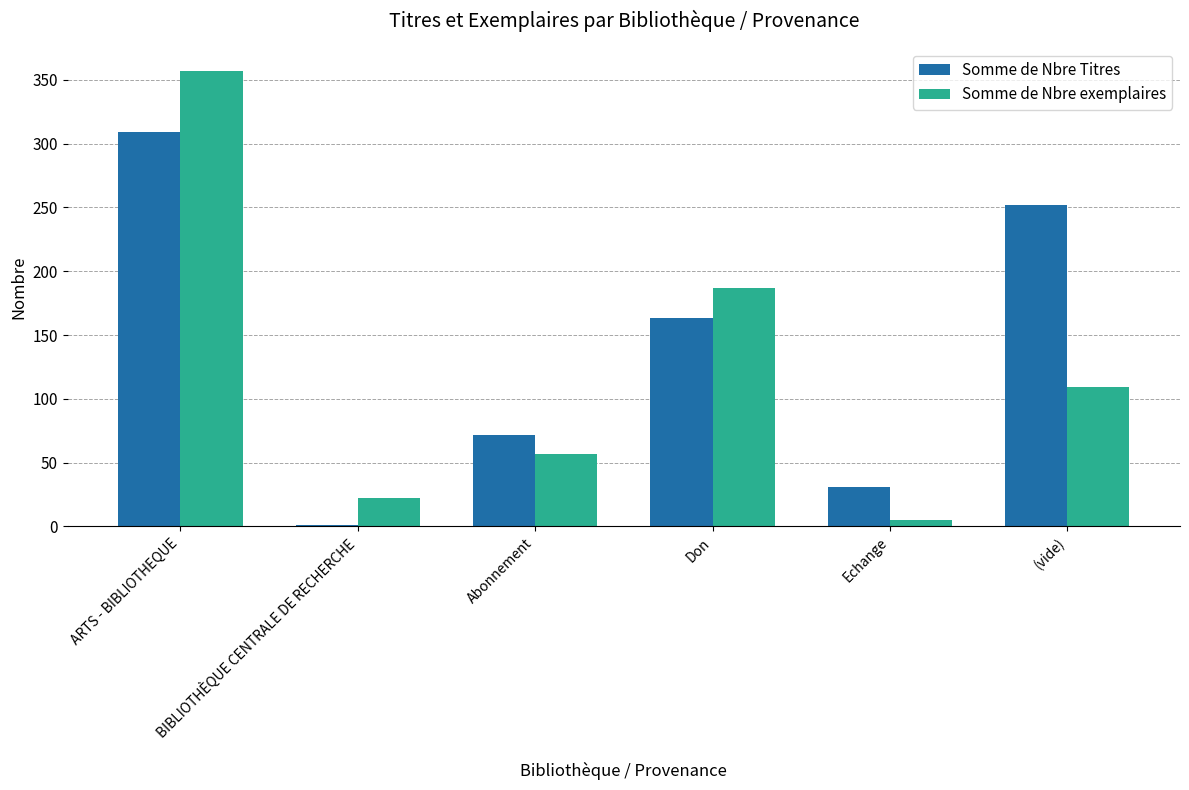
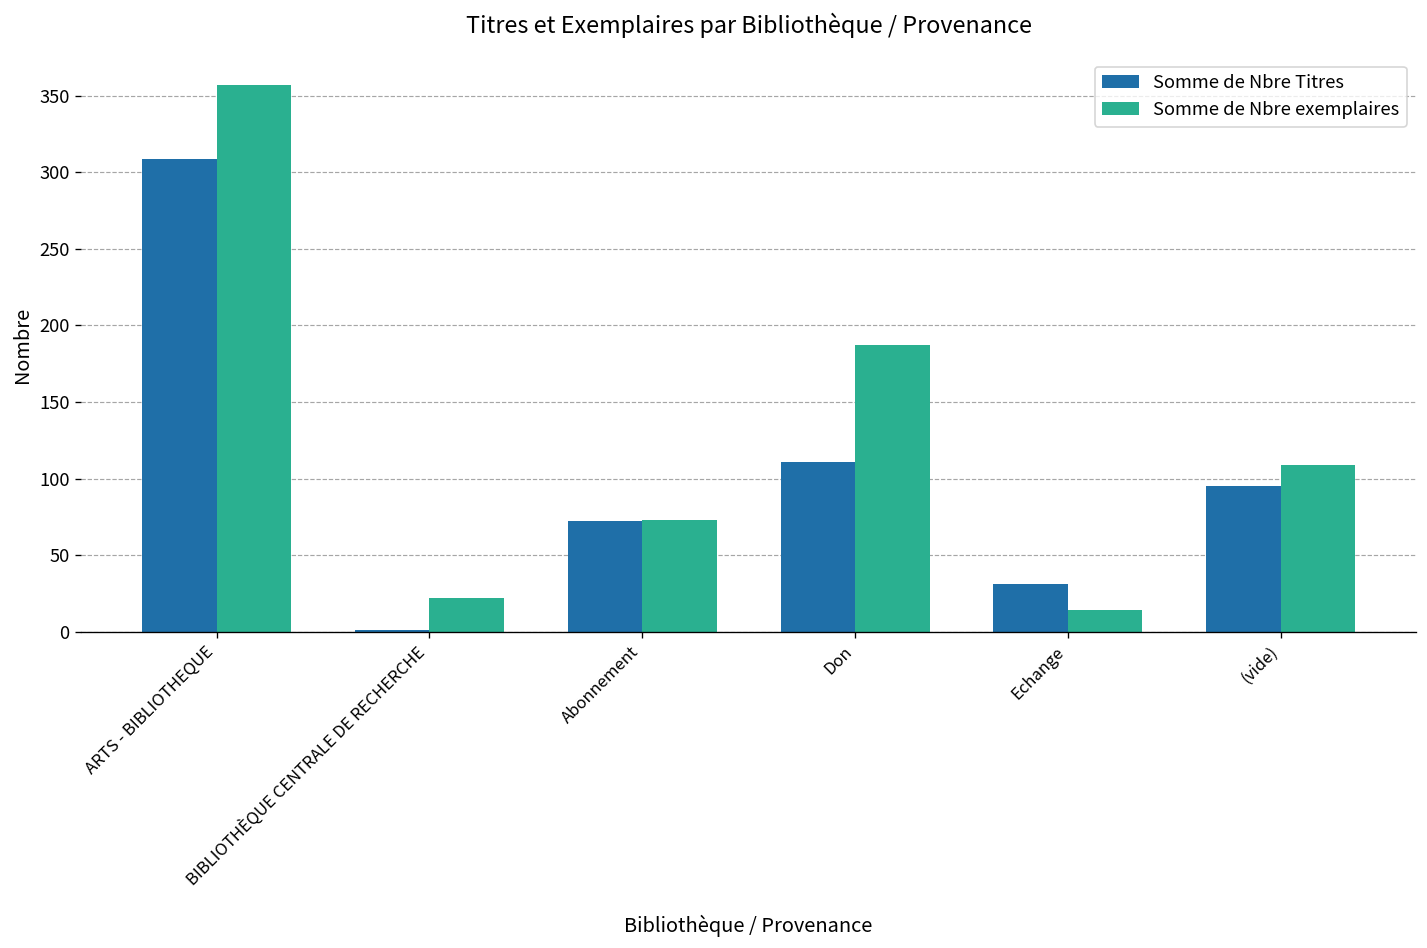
Somme de Nbre exemplaires, Abonnement: 57 -> 73
Somme de Nbre Titres, Don: 163 -> 111
Somme de Nbre exemplaires, Echange: 5 -> 14
Somme de Nbre Titres, (vide): 252 -> 95
